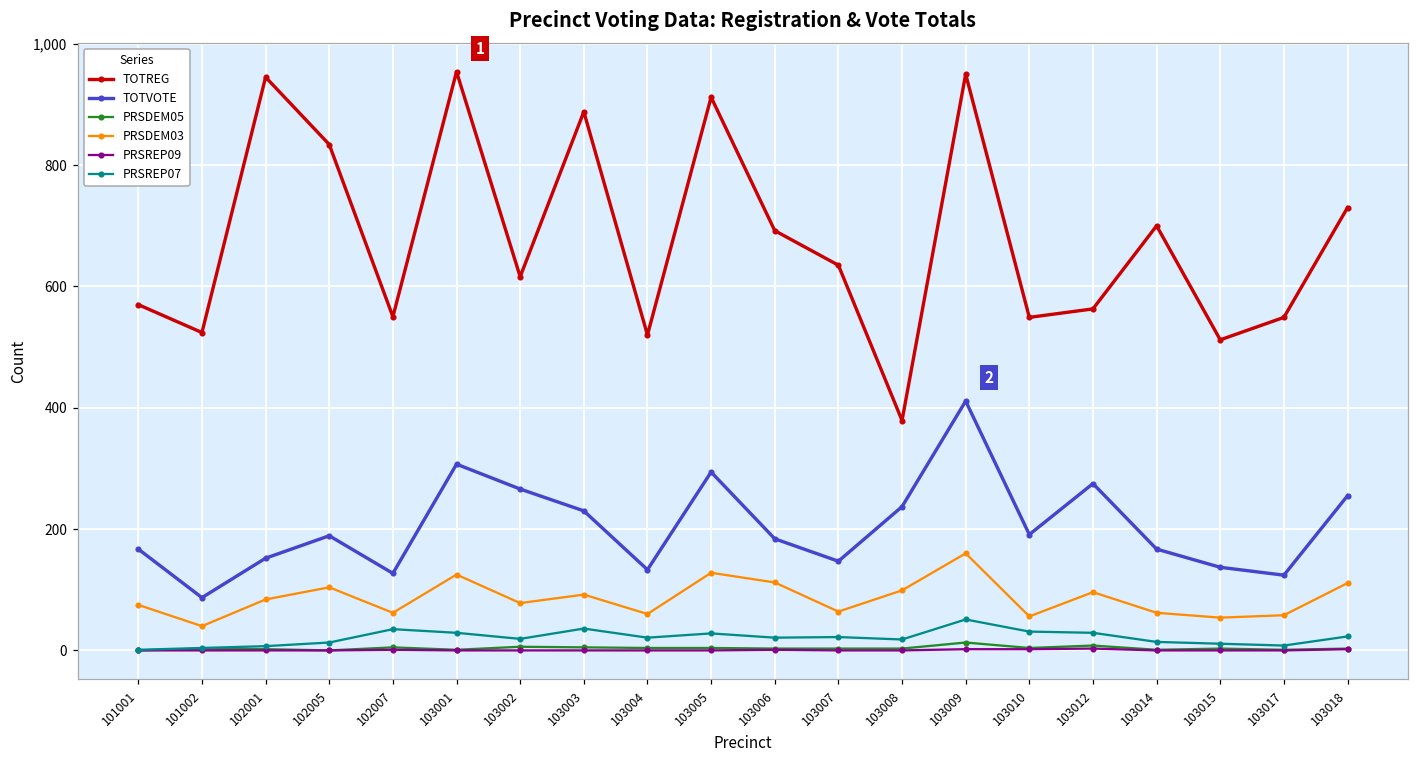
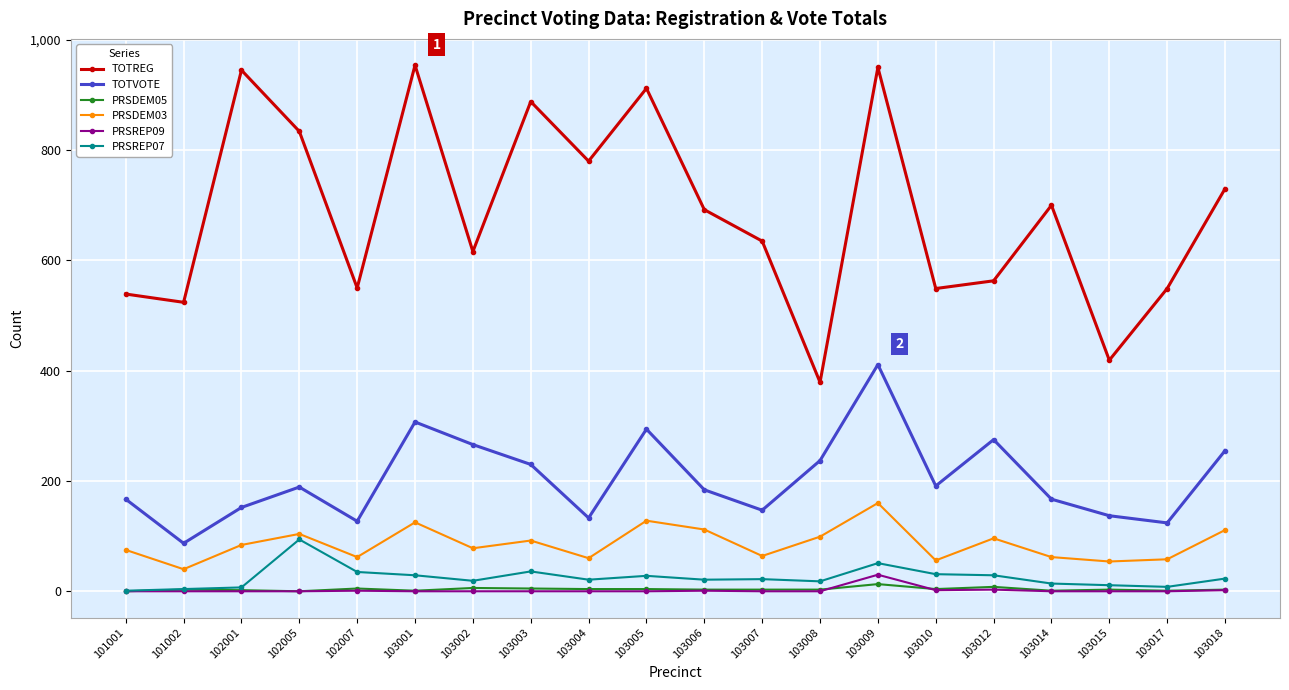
TOTREG, 101001: 570 -> 540
PRSREP07, 102005: 10 -> 90
TOTREG, 103004: 520 -> 780
PRSREP09, 103009: 0 -> 30
TOTREG, 103015: 510 -> 420
